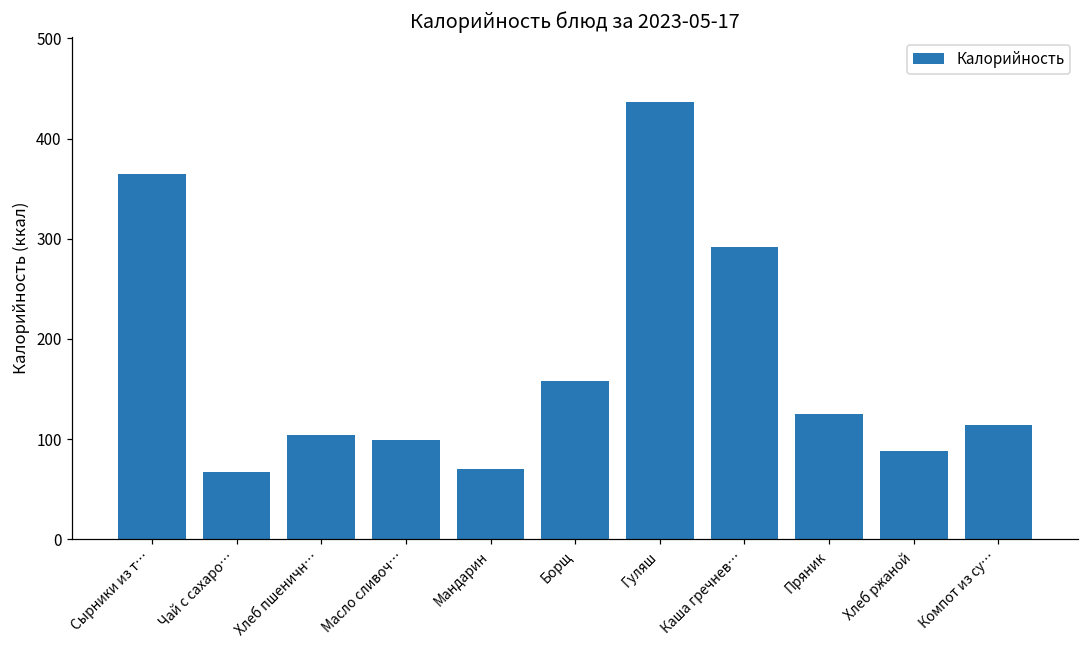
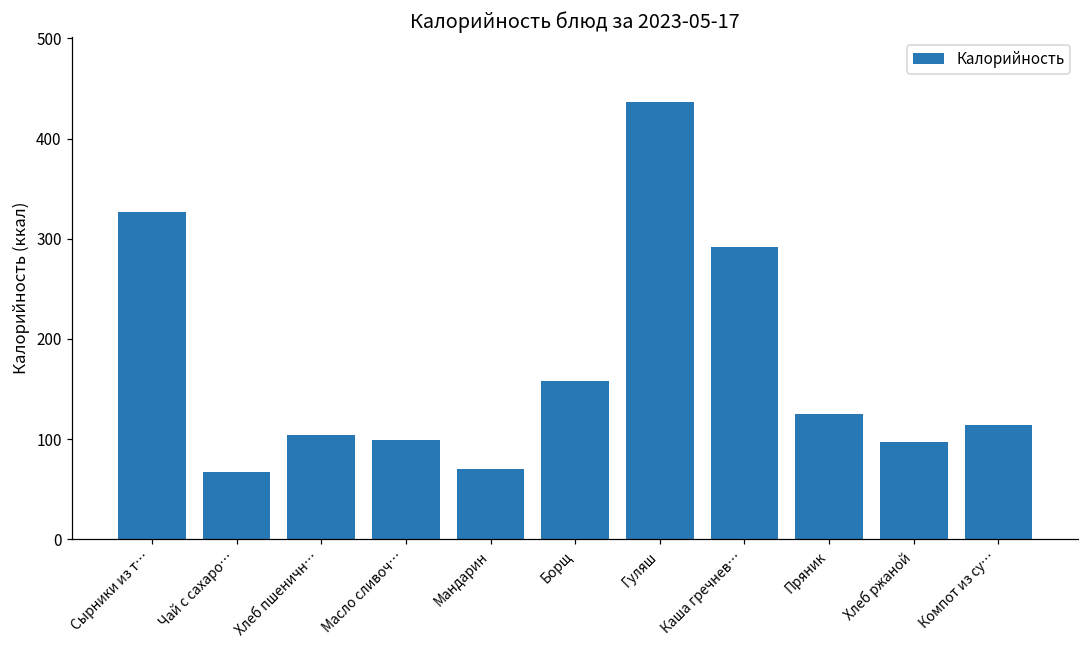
Сырники из т…: 370 -> 330
Хлеб ржаной: 90 -> 100
